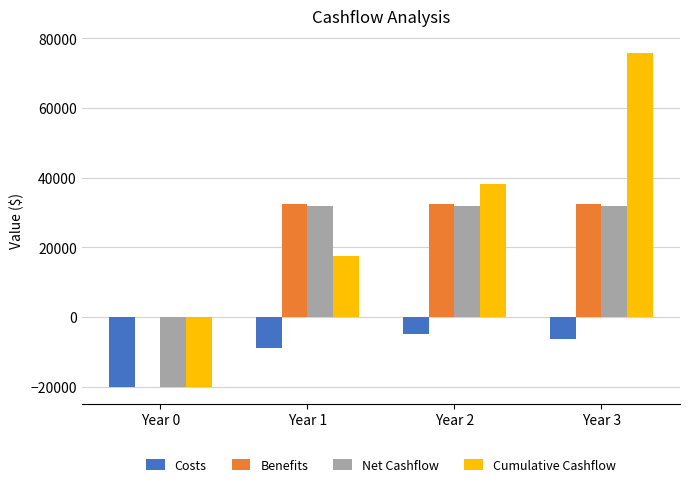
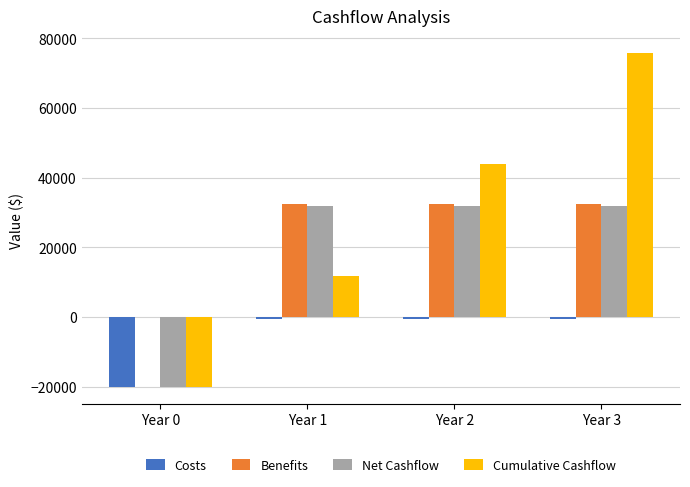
Costs, Year 1: -9000 -> 0
Cumulative Cashflow, Year 1: 18000 -> 12000
Costs, Year 2: -5000 -> 0
Cumulative Cashflow, Year 2: 38000 -> 44000
Costs, Year 3: -6000 -> 0
